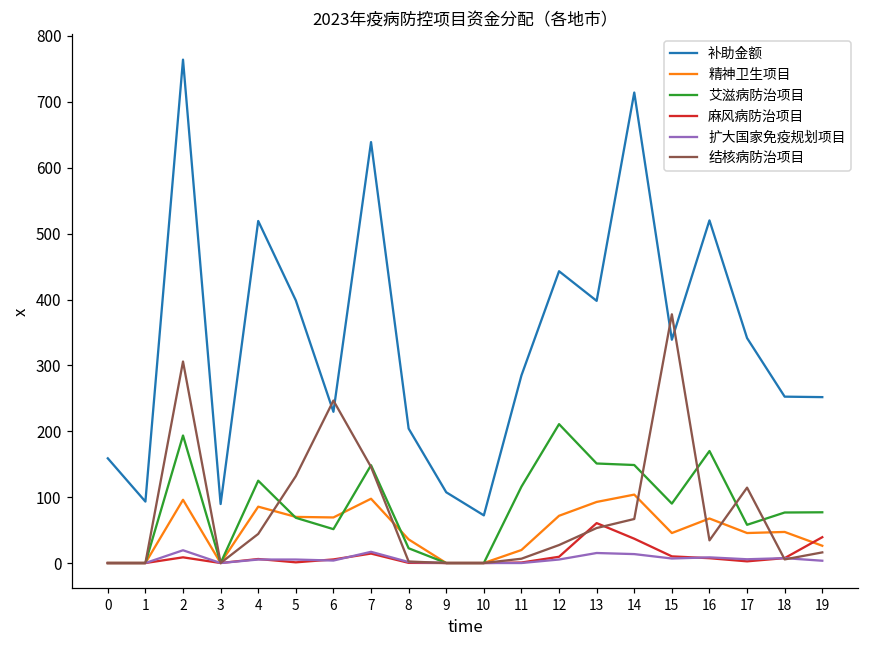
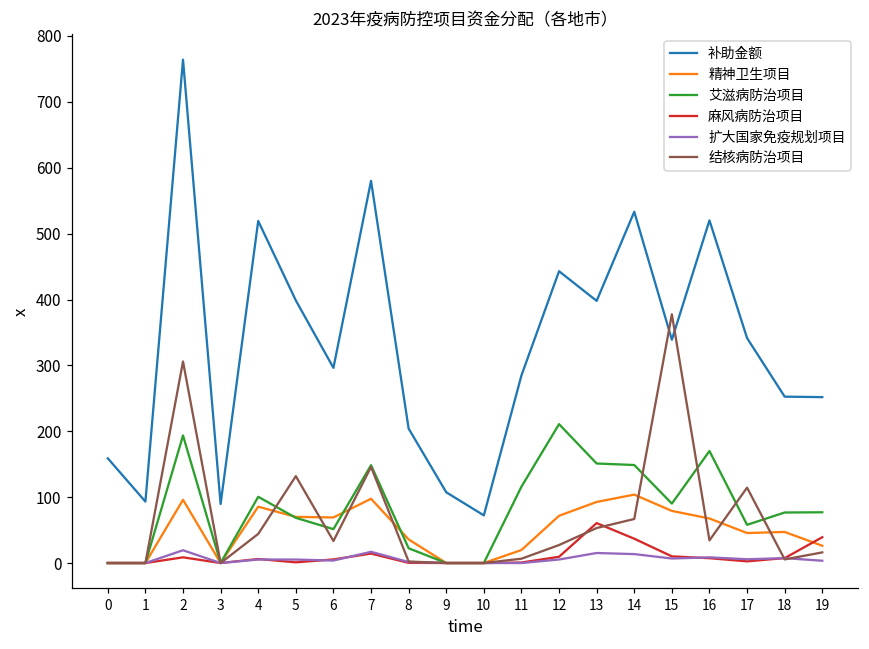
艾滋病防治项目, 4: 120 -> 100
补助金额, 6: 230 -> 300
结核病防治项目, 6: 250 -> 30
补助金额, 7: 640 -> 580
补助金额, 14: 710 -> 530
精神卫生项目, 15: 50 -> 80
